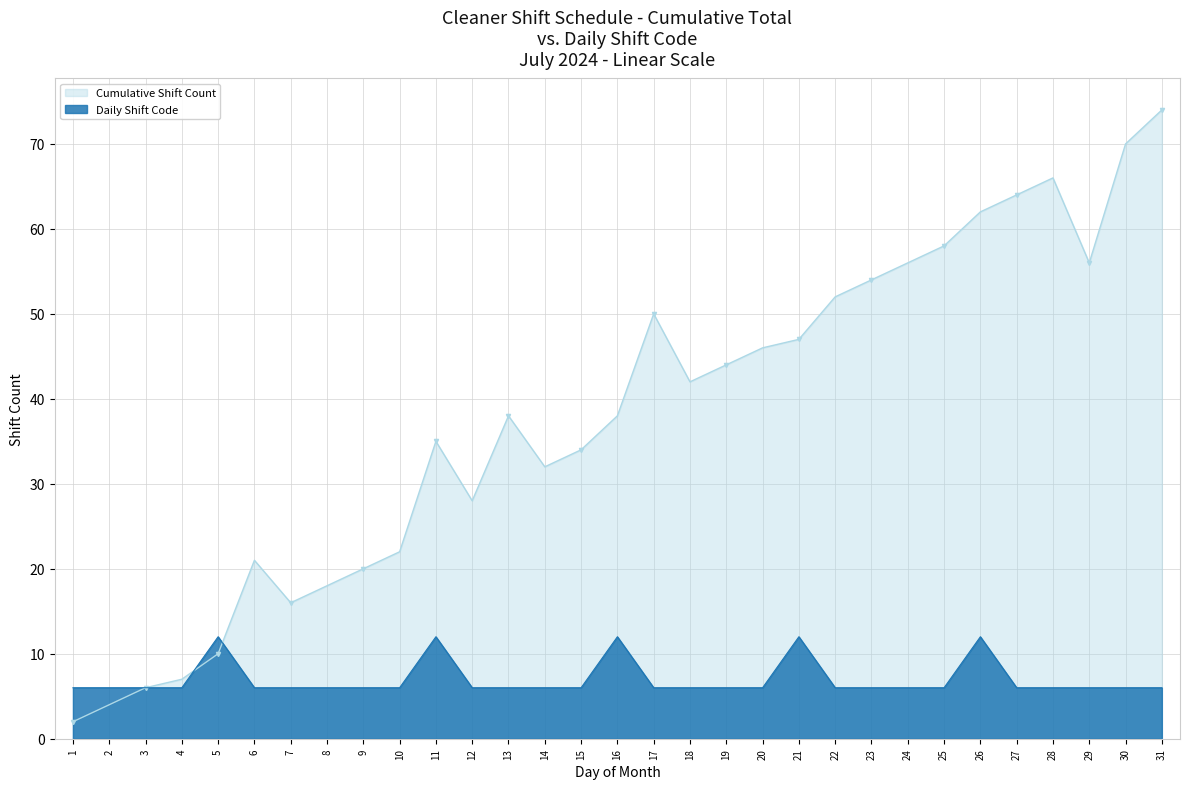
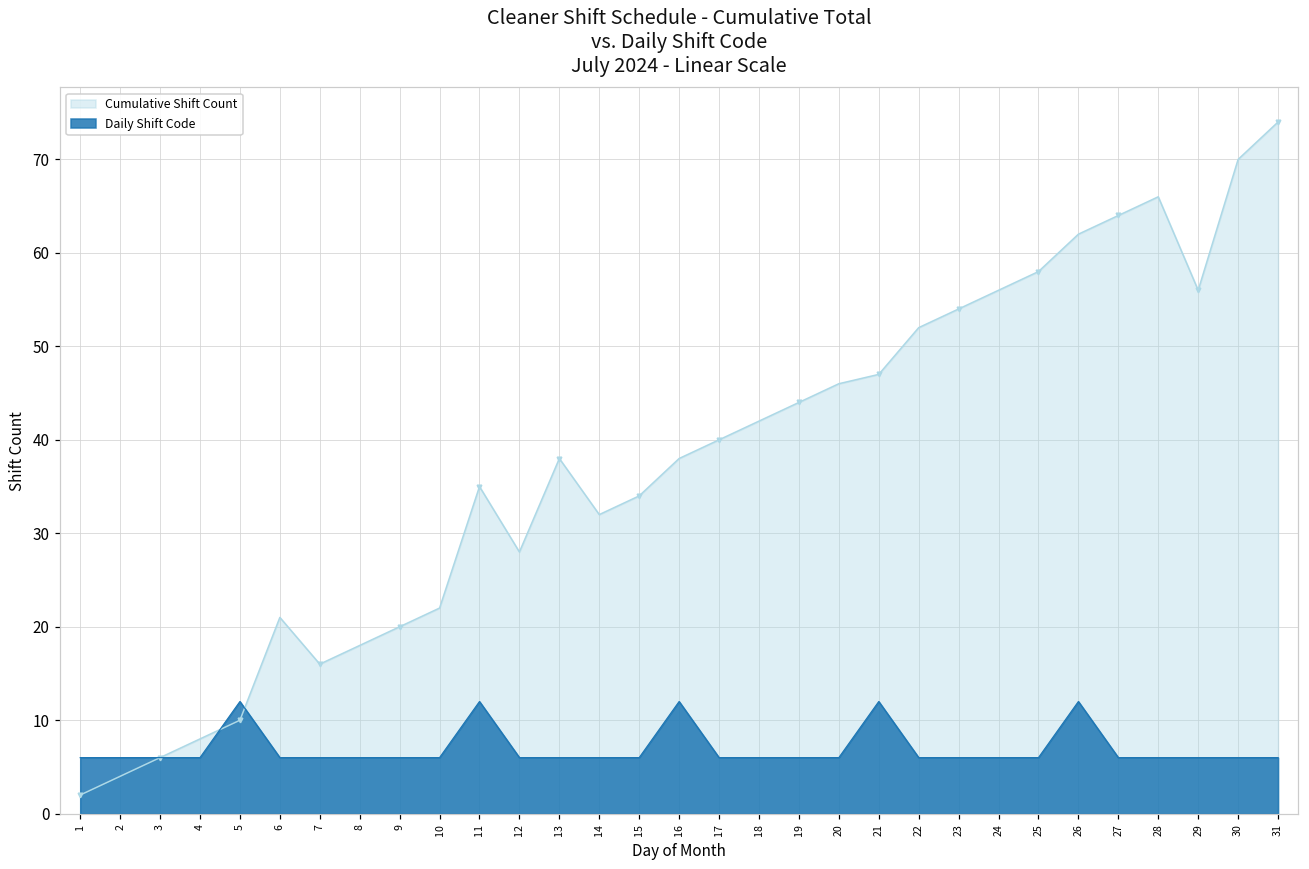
Cumulative Shift Count, 4: 7 -> 8
Cumulative Shift Count, 17: 50 -> 40
